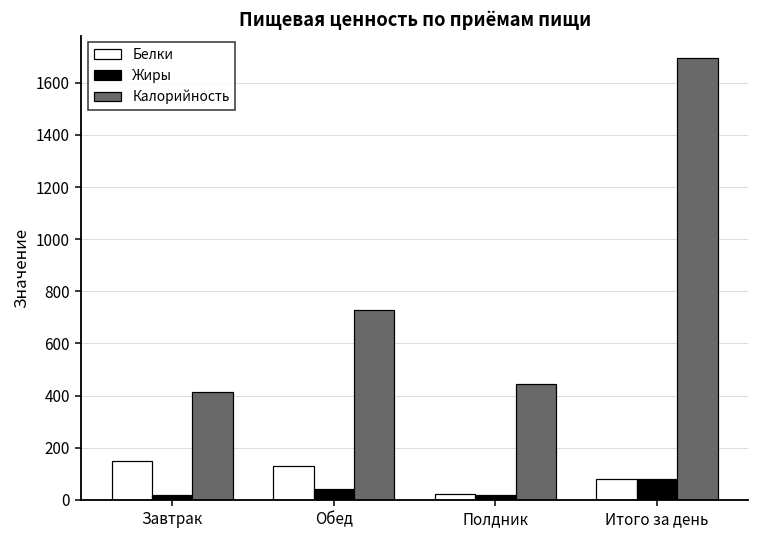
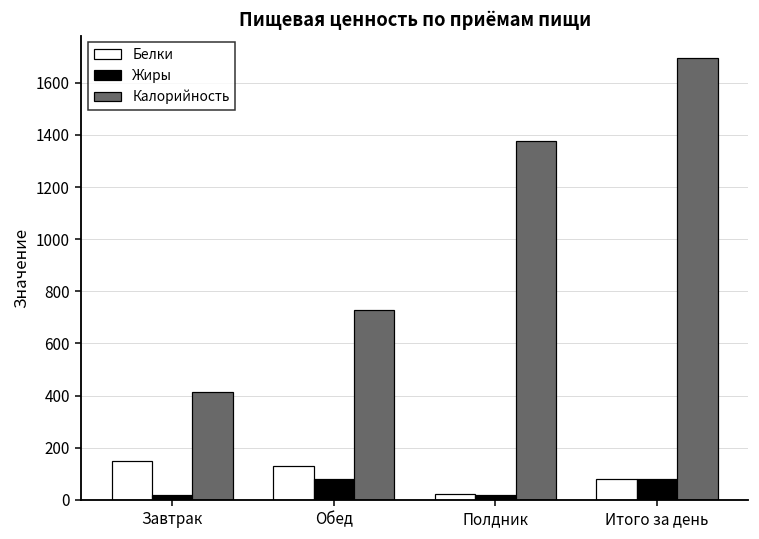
Жиры, Обед: 40 -> 80
Калорийность, Полдник: 440 -> 1380
